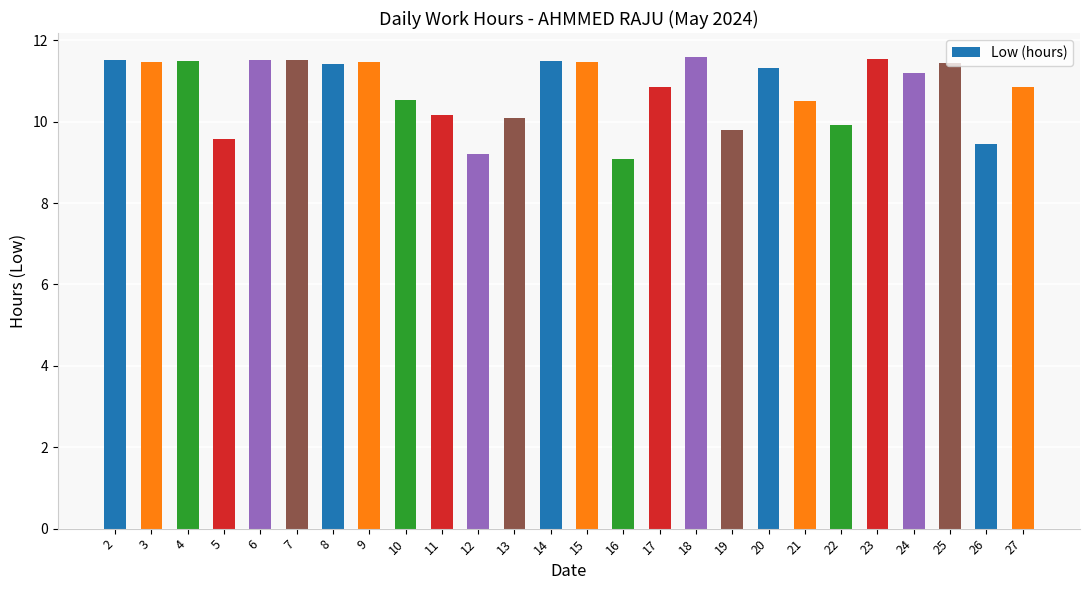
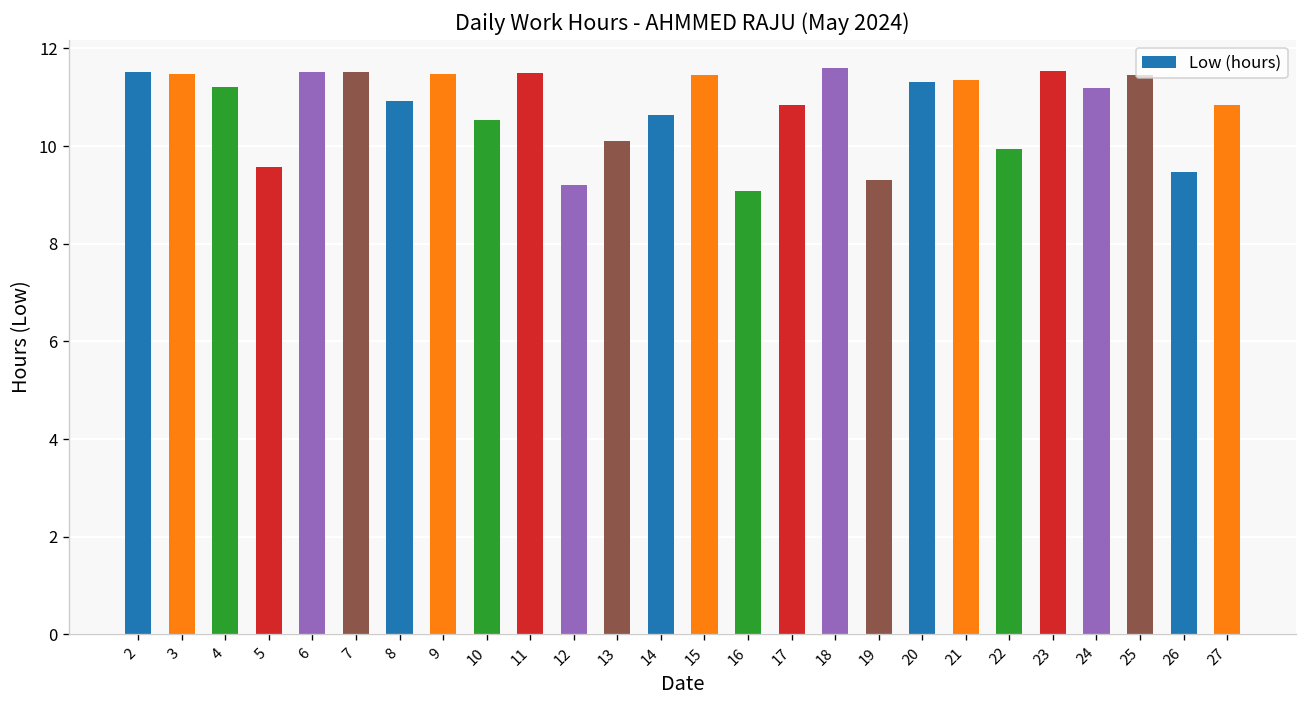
4: 11.5 -> 11.2
8: 11.4 -> 10.9
11: 10.2 -> 11.5
14: 11.5 -> 10.6
19: 9.8 -> 9.3
21: 10.5 -> 11.4
